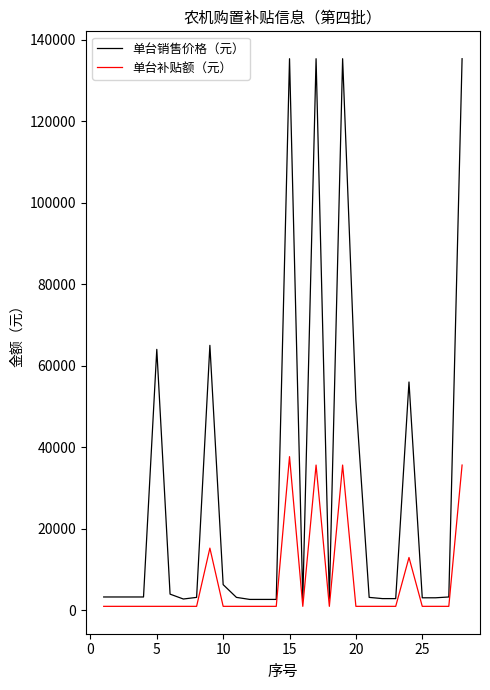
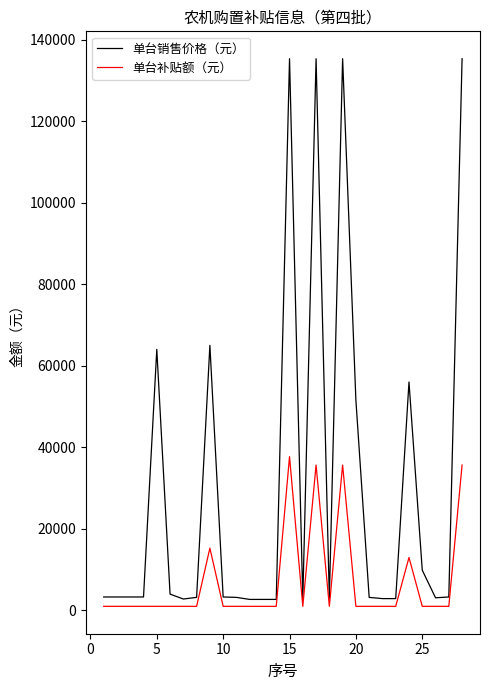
单台销售价格（元）, 10: 6000 -> 3000
单台销售价格（元）, 25: 3000 -> 10000
